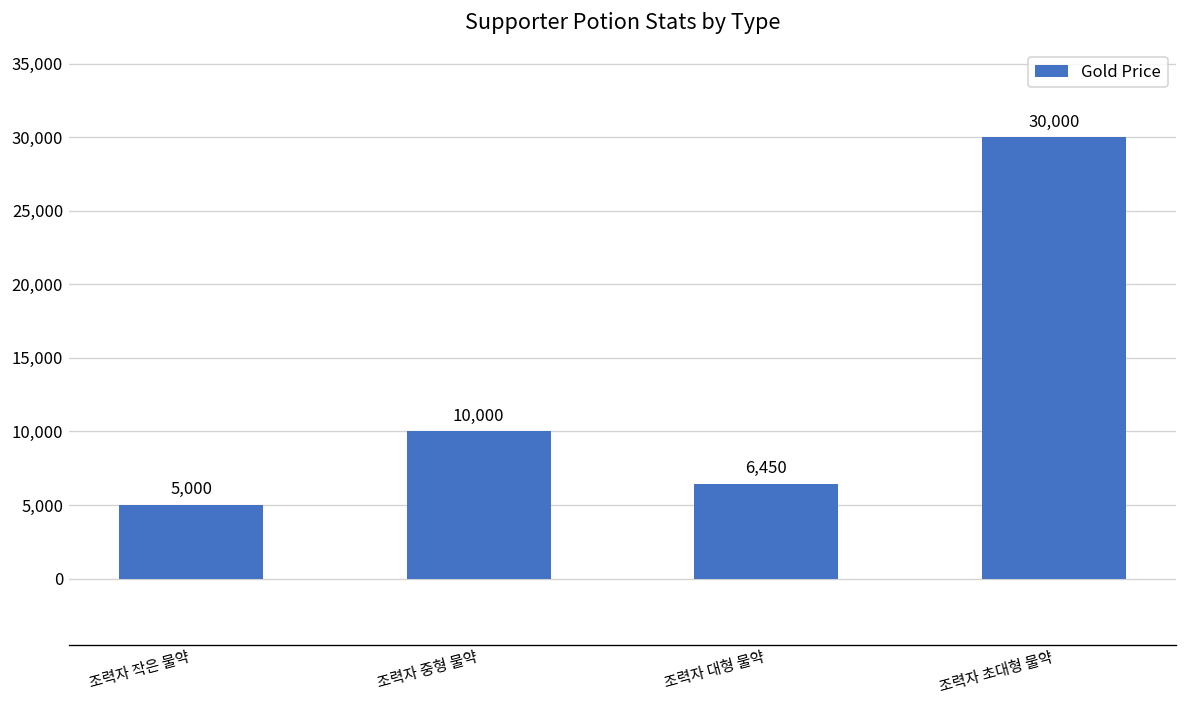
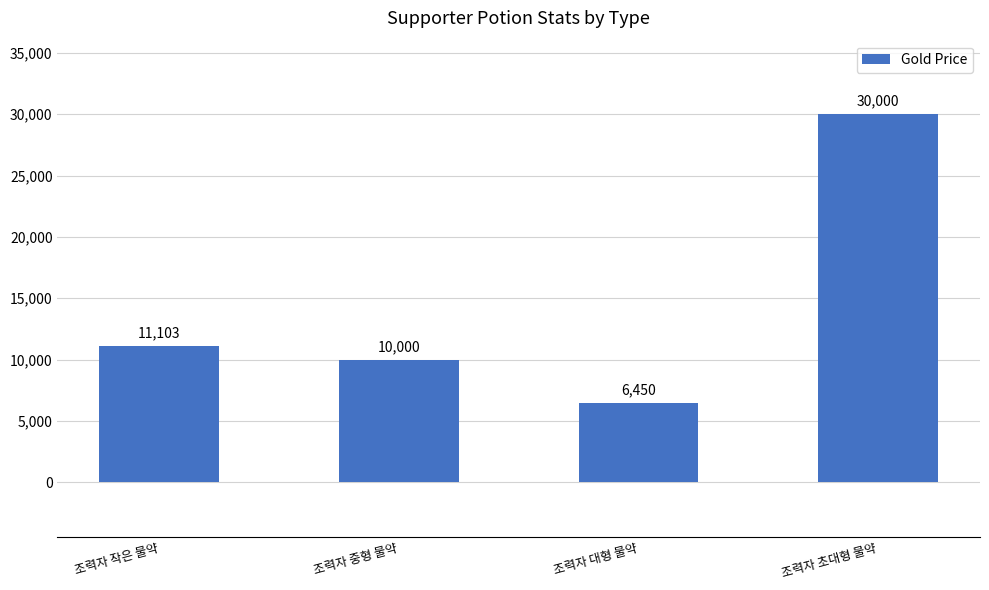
조력자 작은 물약: 5,000 -> 11,103
